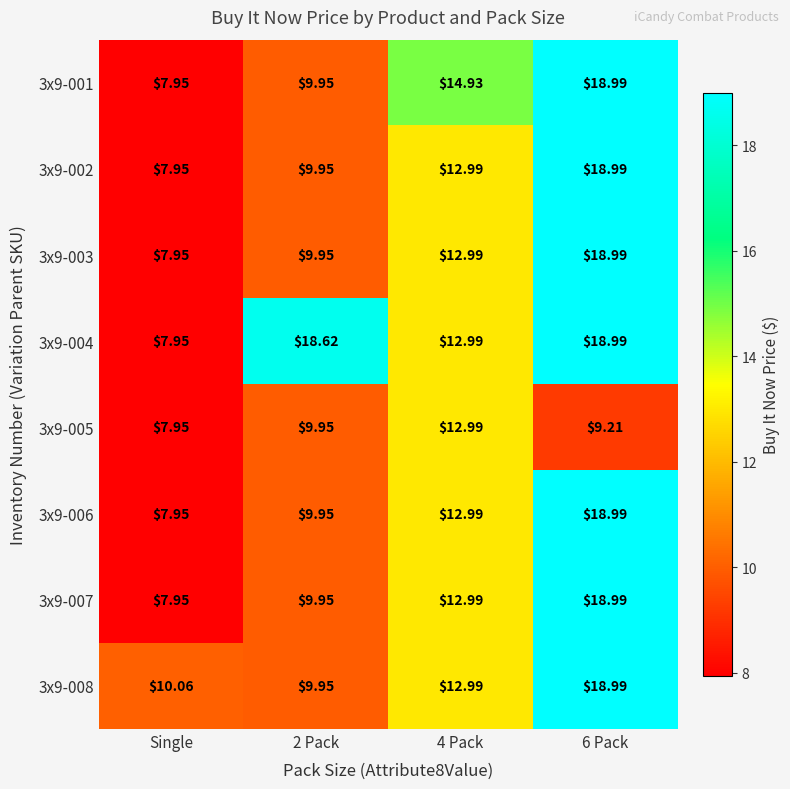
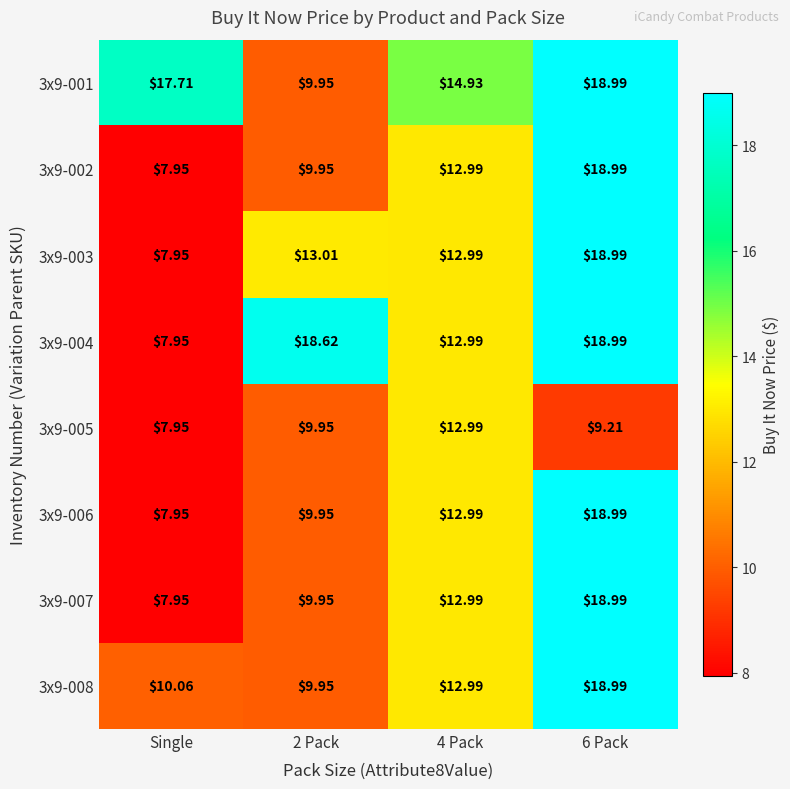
3x9-001, Single: $7.95 -> $17.71
3x9-003, 2 Pack: $9.95 -> $13.01
